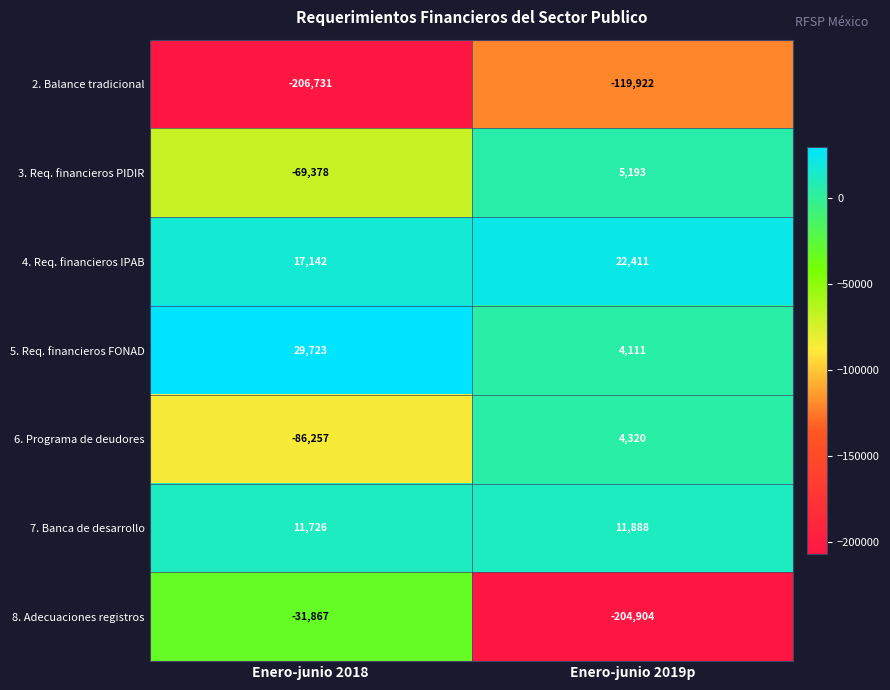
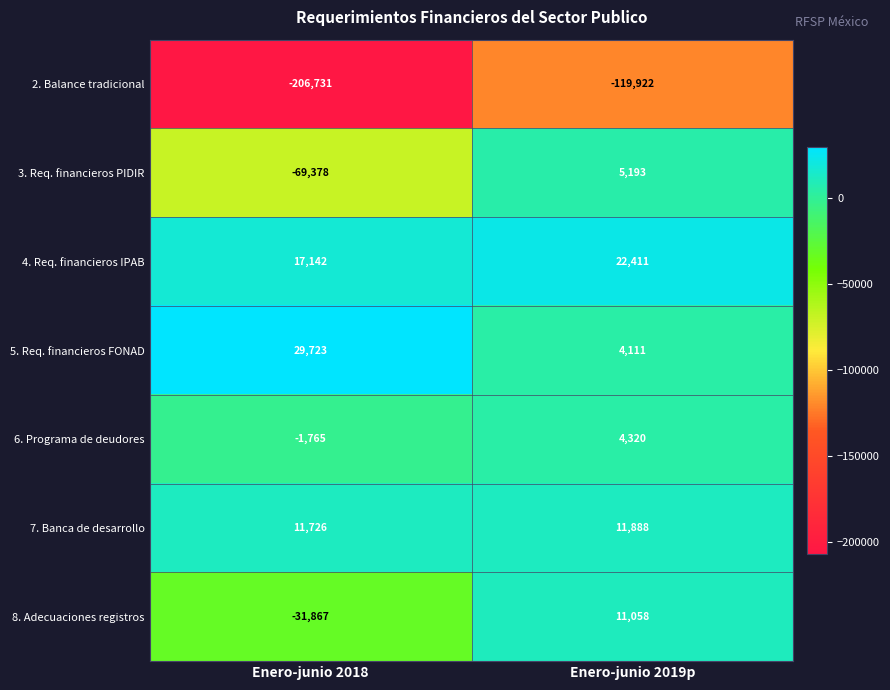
6. Programa de deudores, Enero-junio 2018: -86,257 -> -1,765
8. Adecuaciones registros, Enero-junio 2019p: -204,904 -> 11,058
